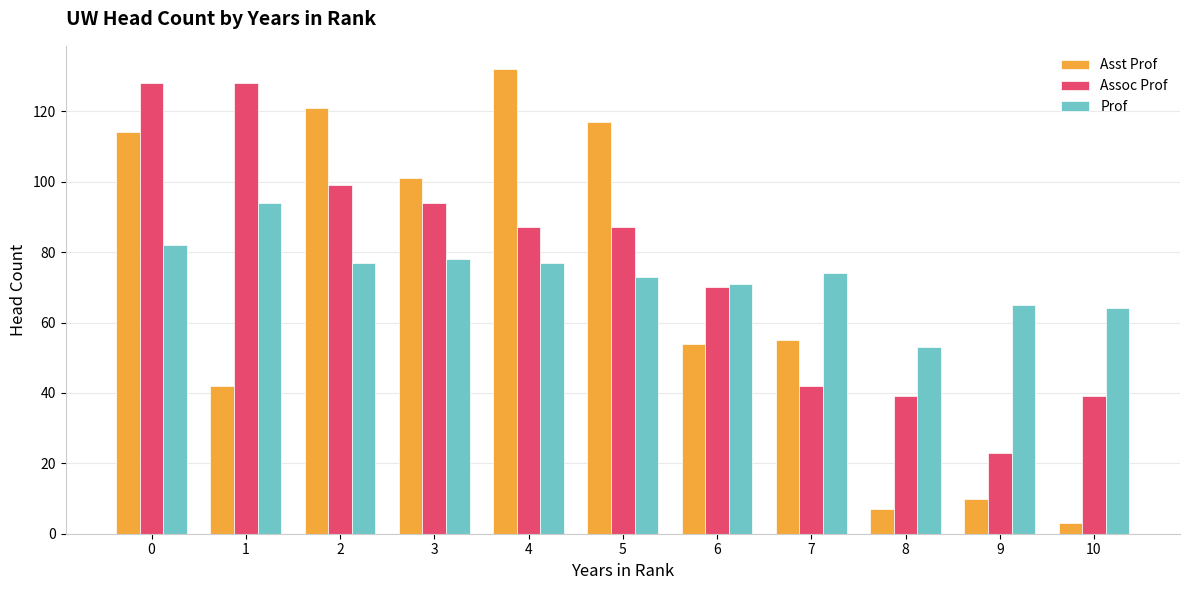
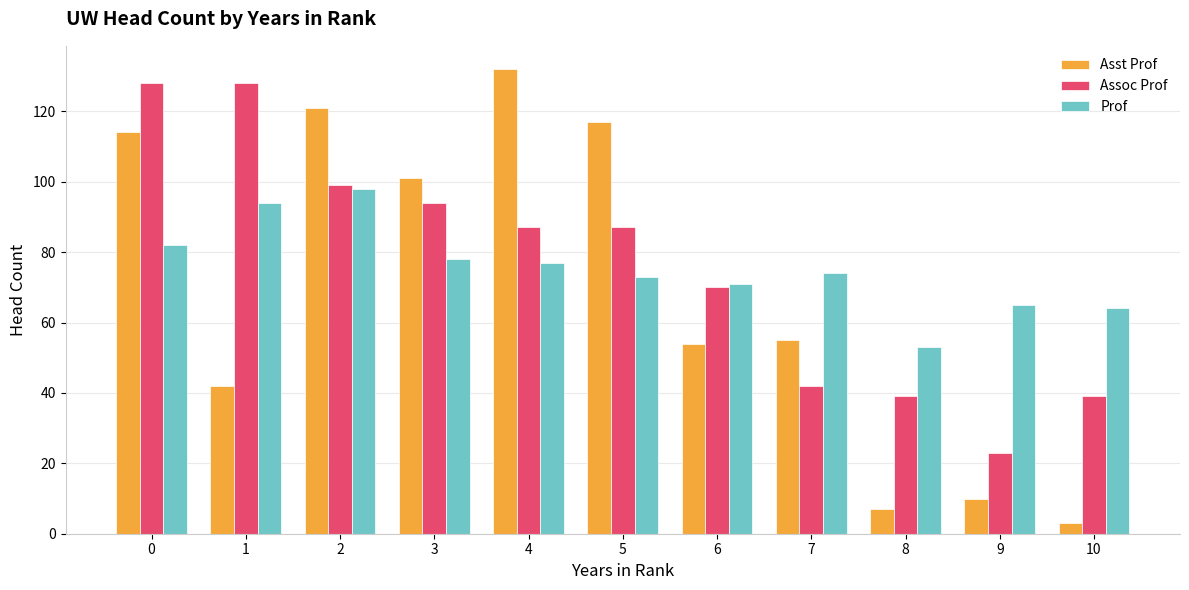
Prof, 2: 77 -> 98
